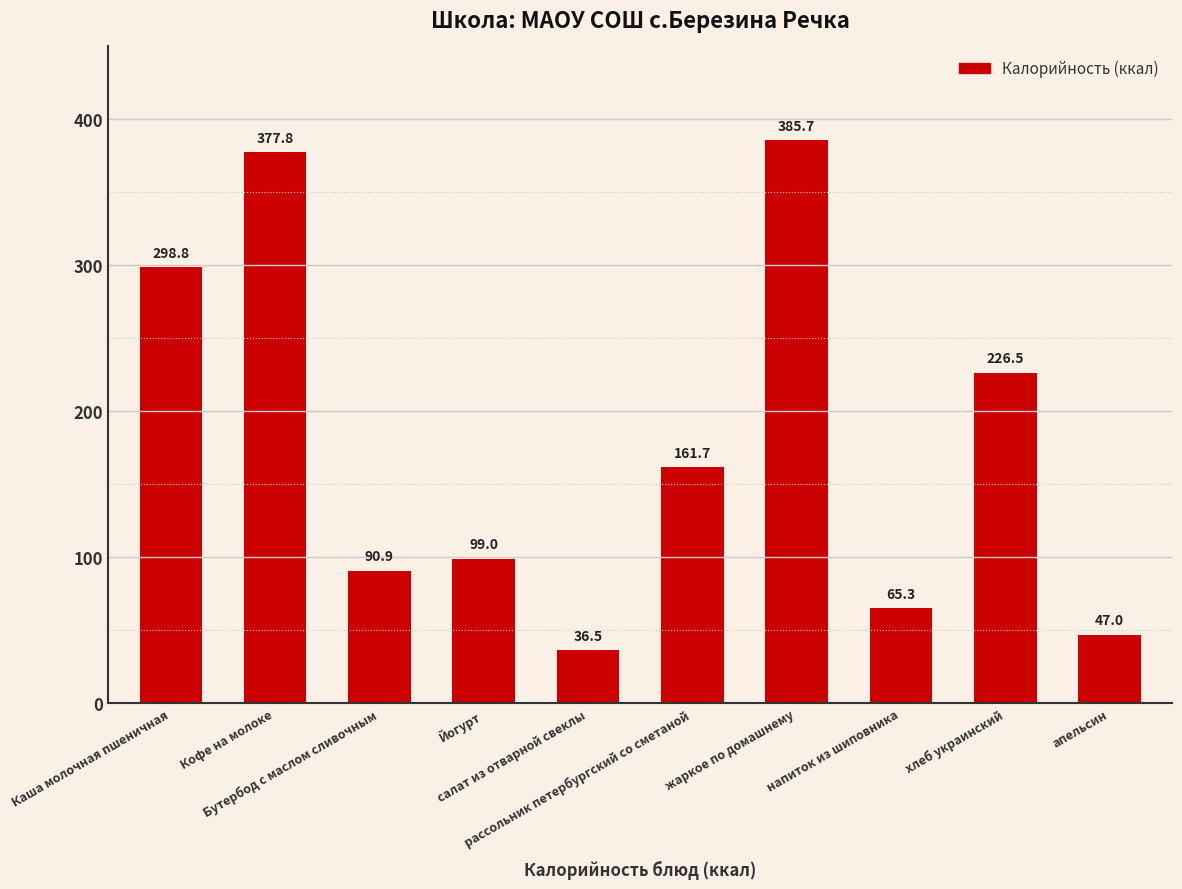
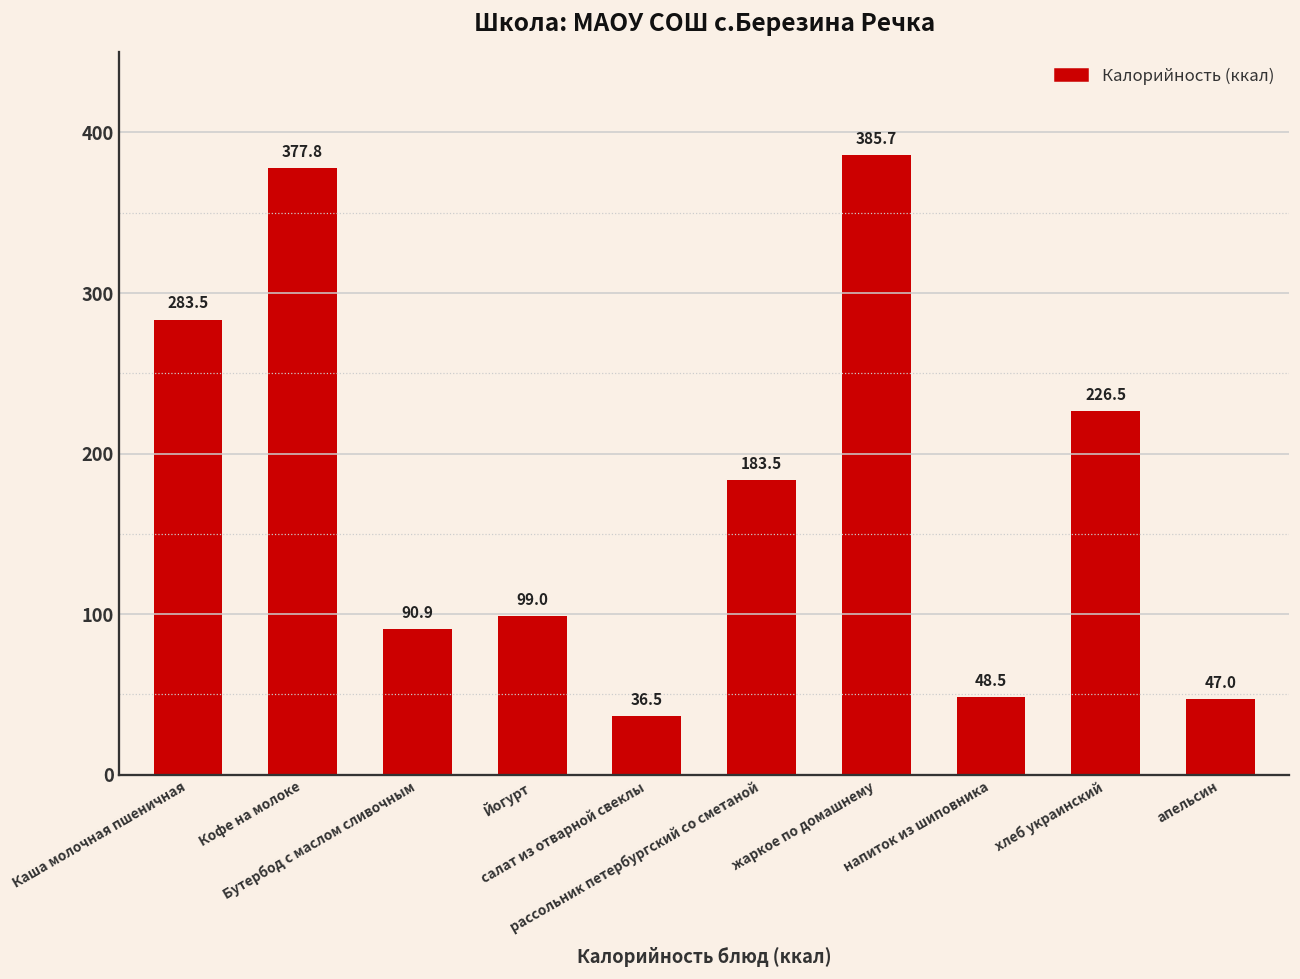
Каша молочная пшеничная: 298.8 -> 283.5
рассольник петербургский со сметаной: 161.7 -> 183.5
напиток из шиповника: 65.3 -> 48.5
